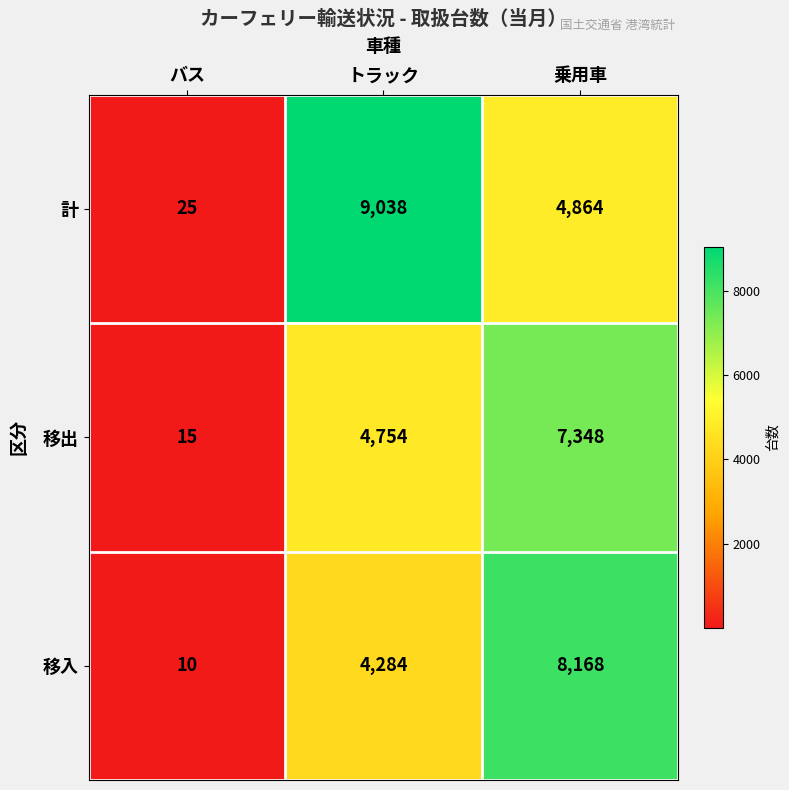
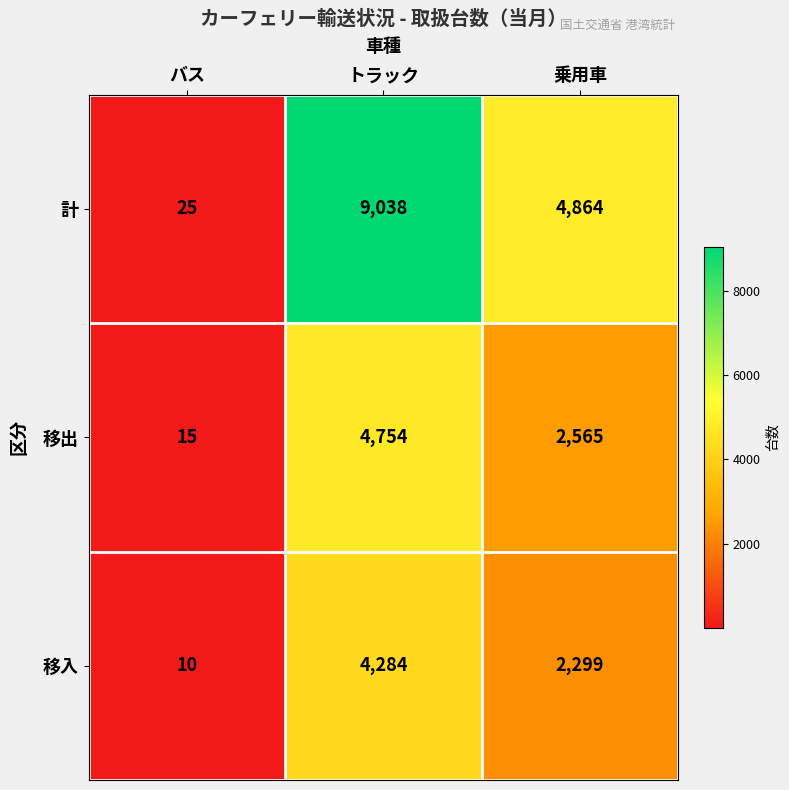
移出, 乗用車: 7,348 -> 2,565
移入, 乗用車: 8,168 -> 2,299
